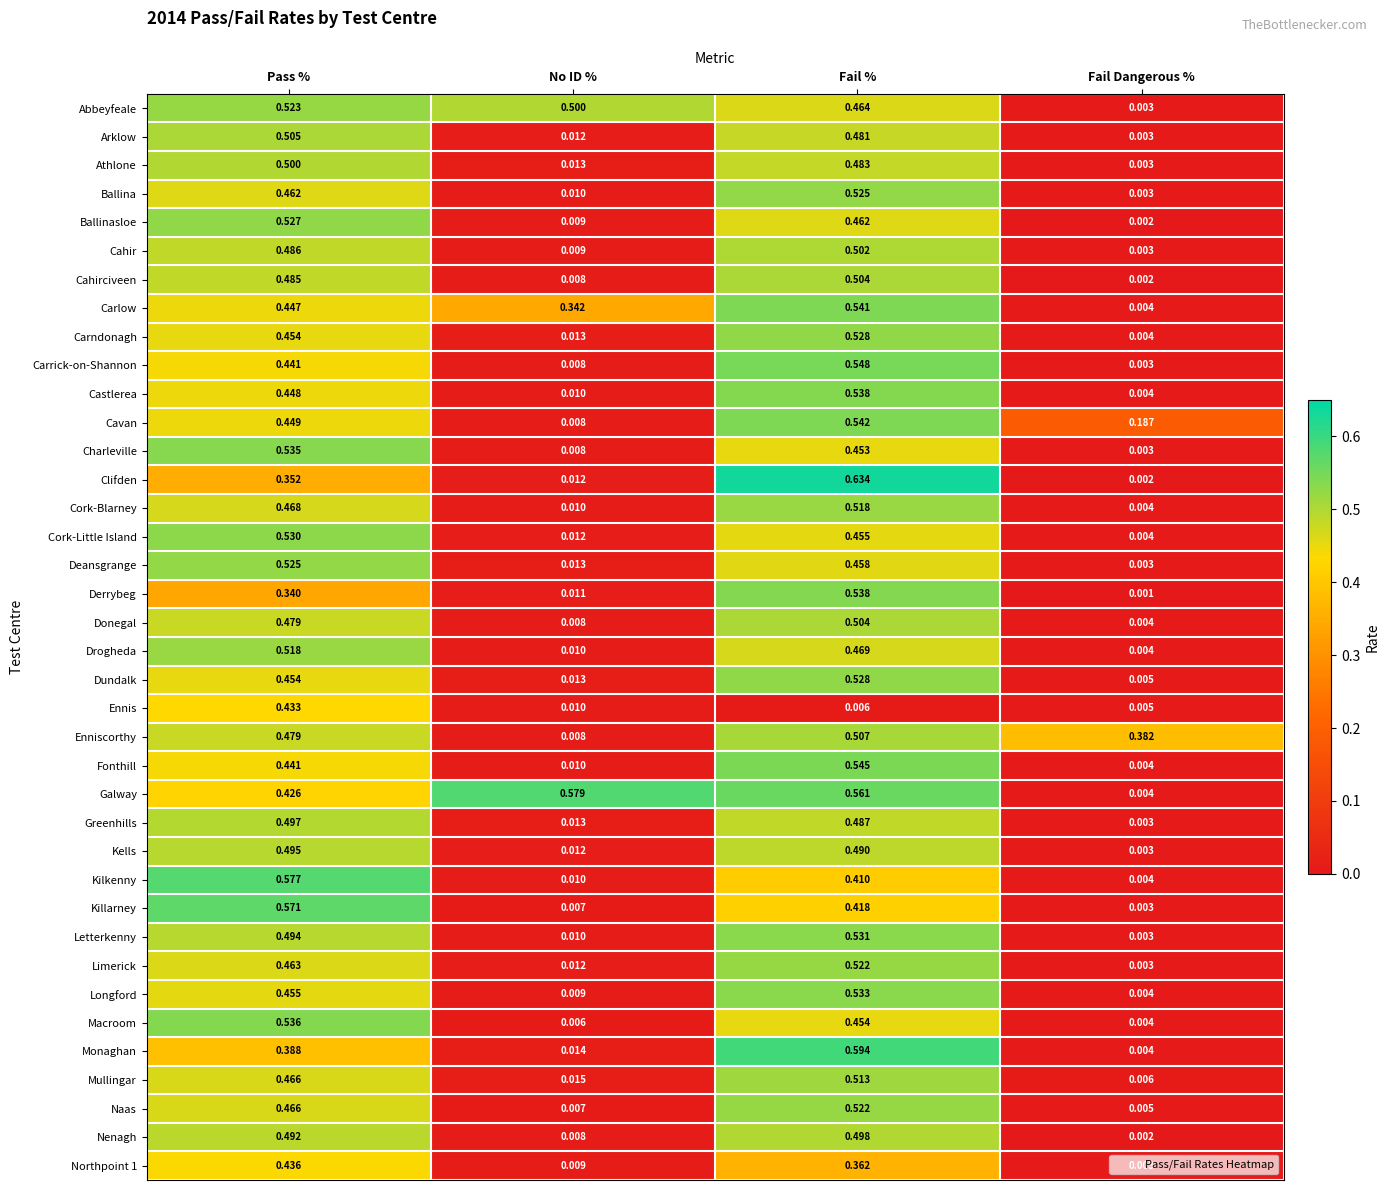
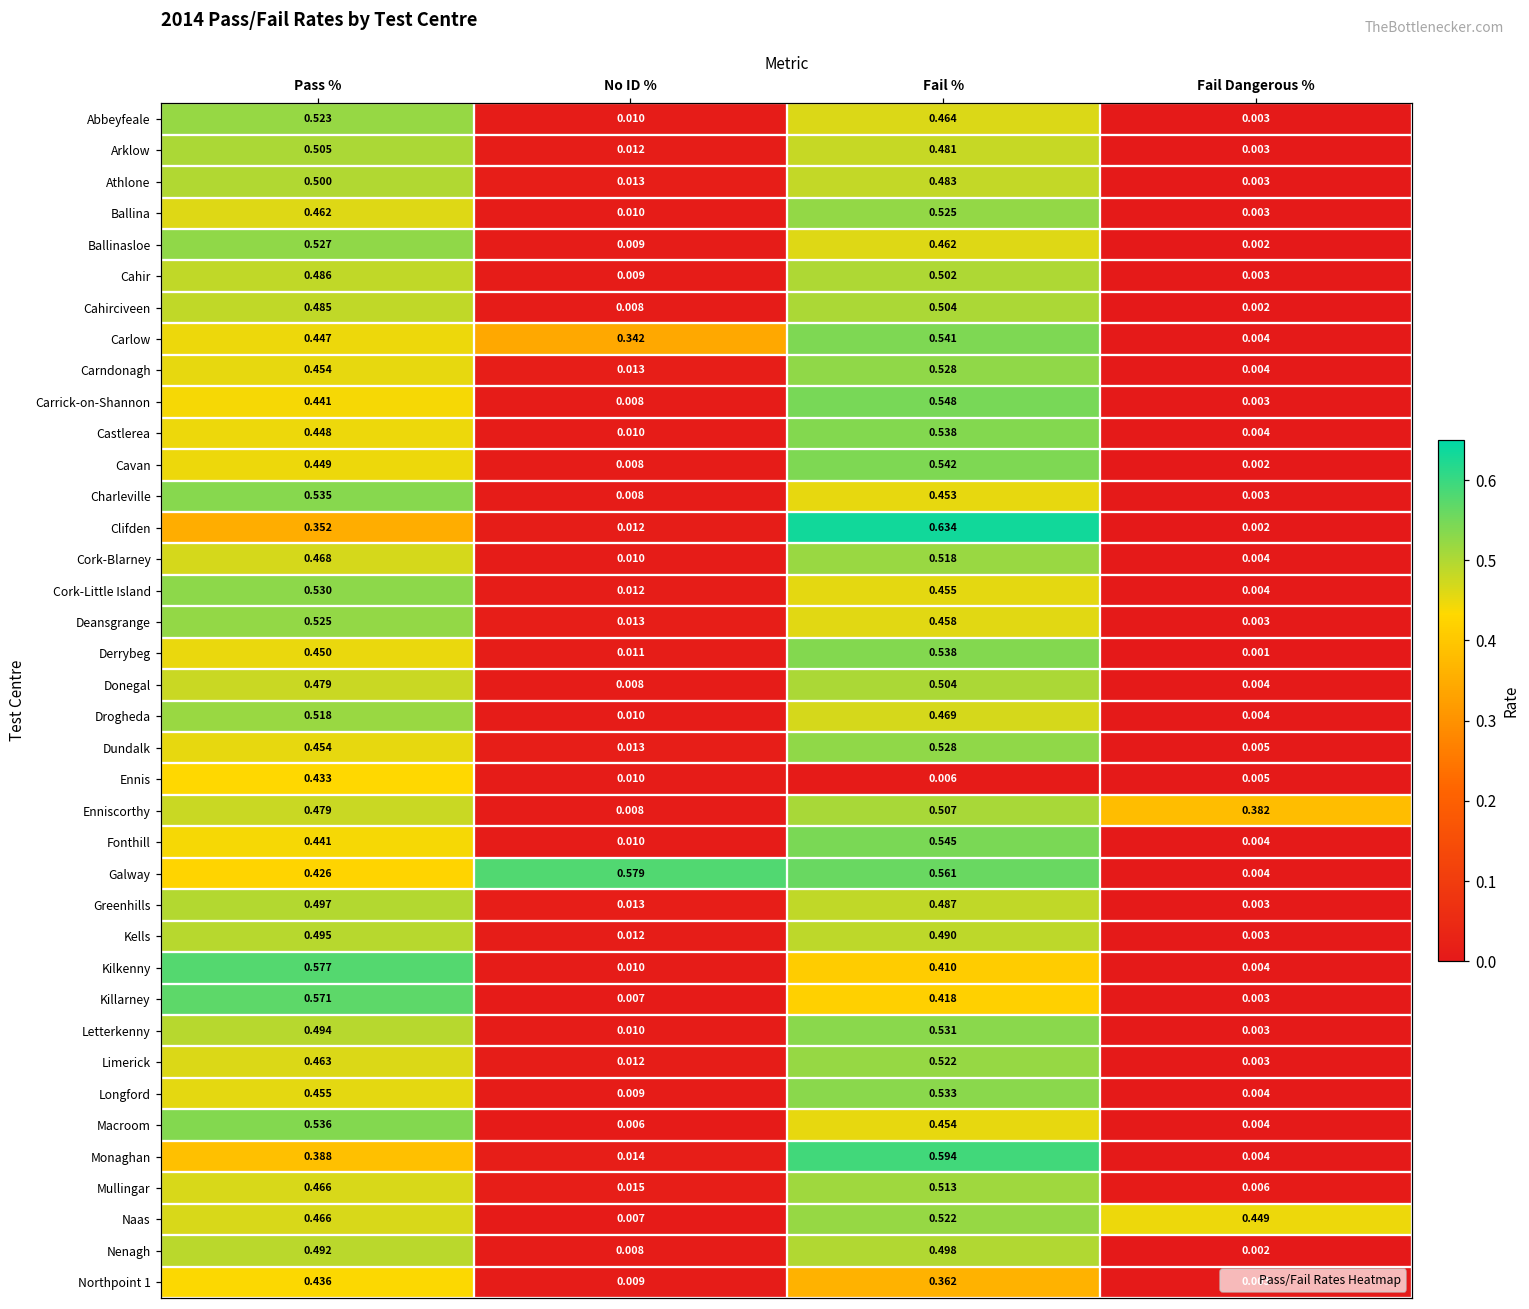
Abbeyfeale, No ID %: 0.500 -> 0.010
Cavan, Fail Dangerous %: 0.187 -> 0.002
Derrybeg, Pass %: 0.340 -> 0.450
Naas, Fail Dangerous %: 0.005 -> 0.449
